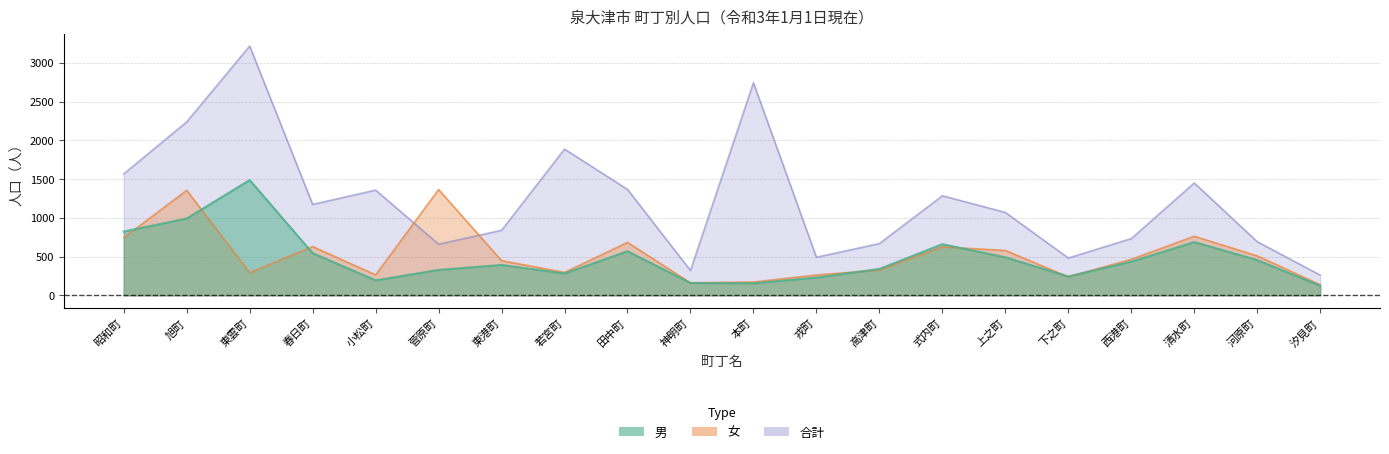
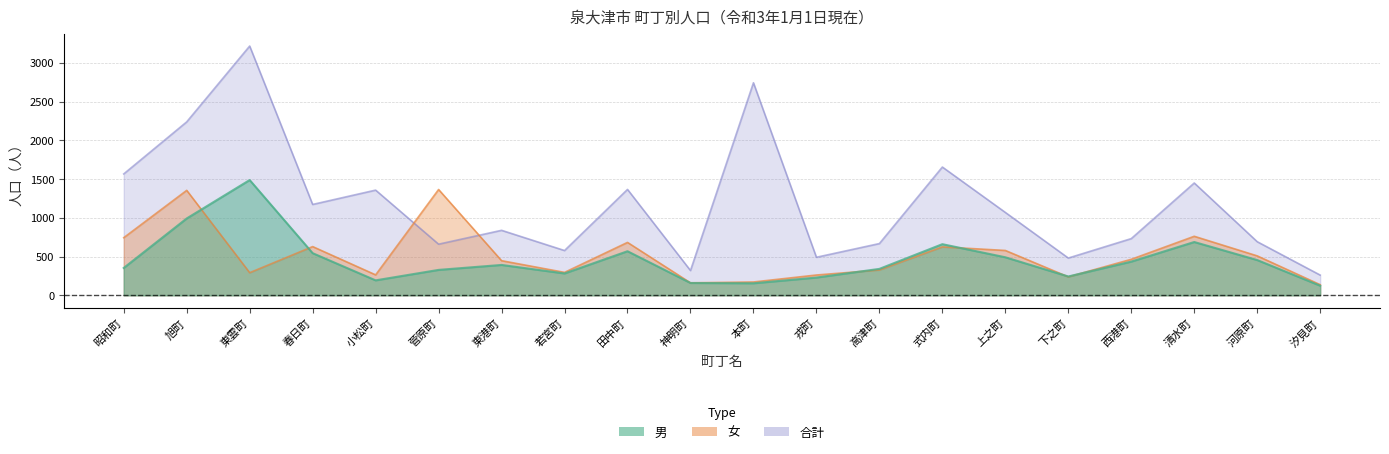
男, 昭和町: 800 -> 400
合計, 若宮町: 1900 -> 600
合計, 式内町: 1300 -> 1700
